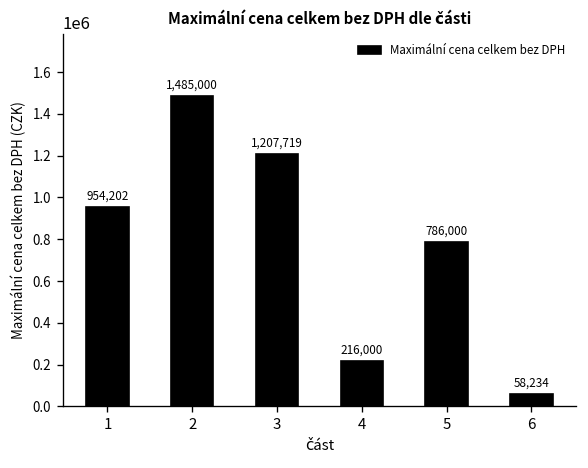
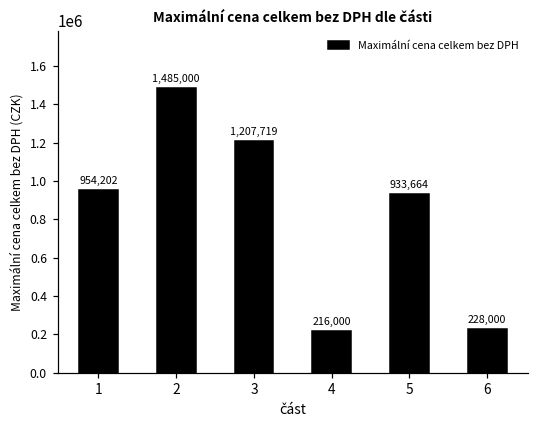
5: 786,000 -> 933,664
6: 58,234 -> 228,000
